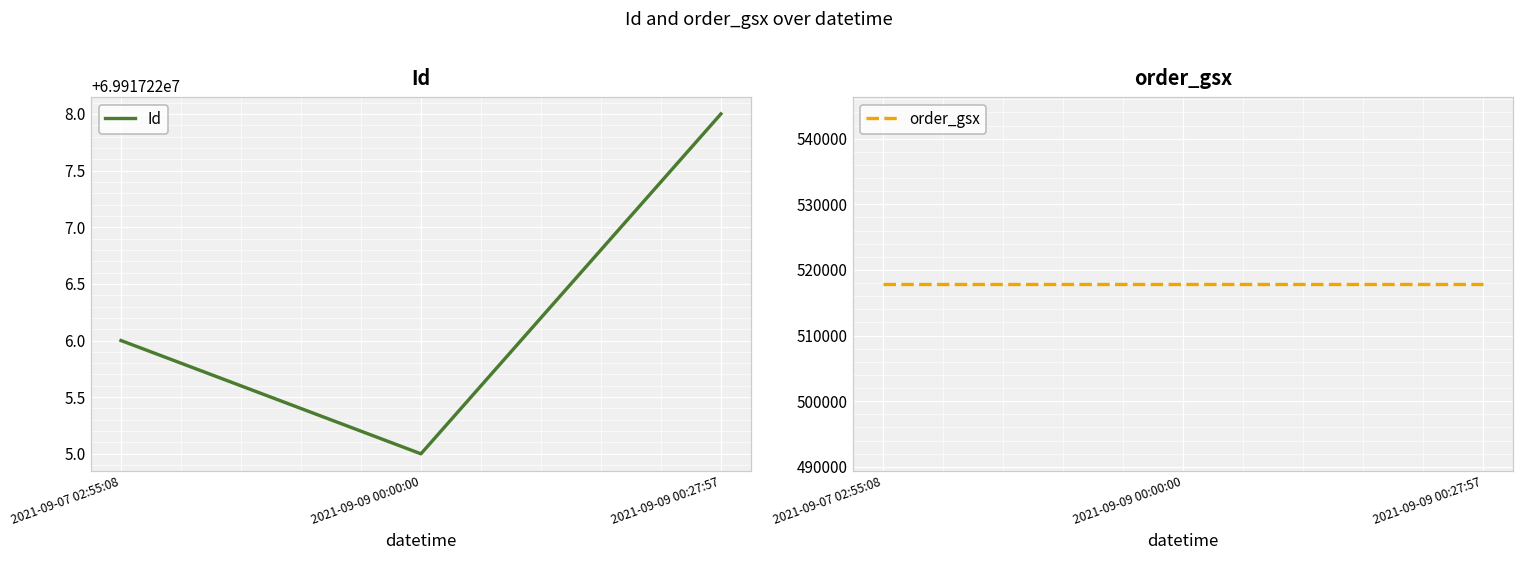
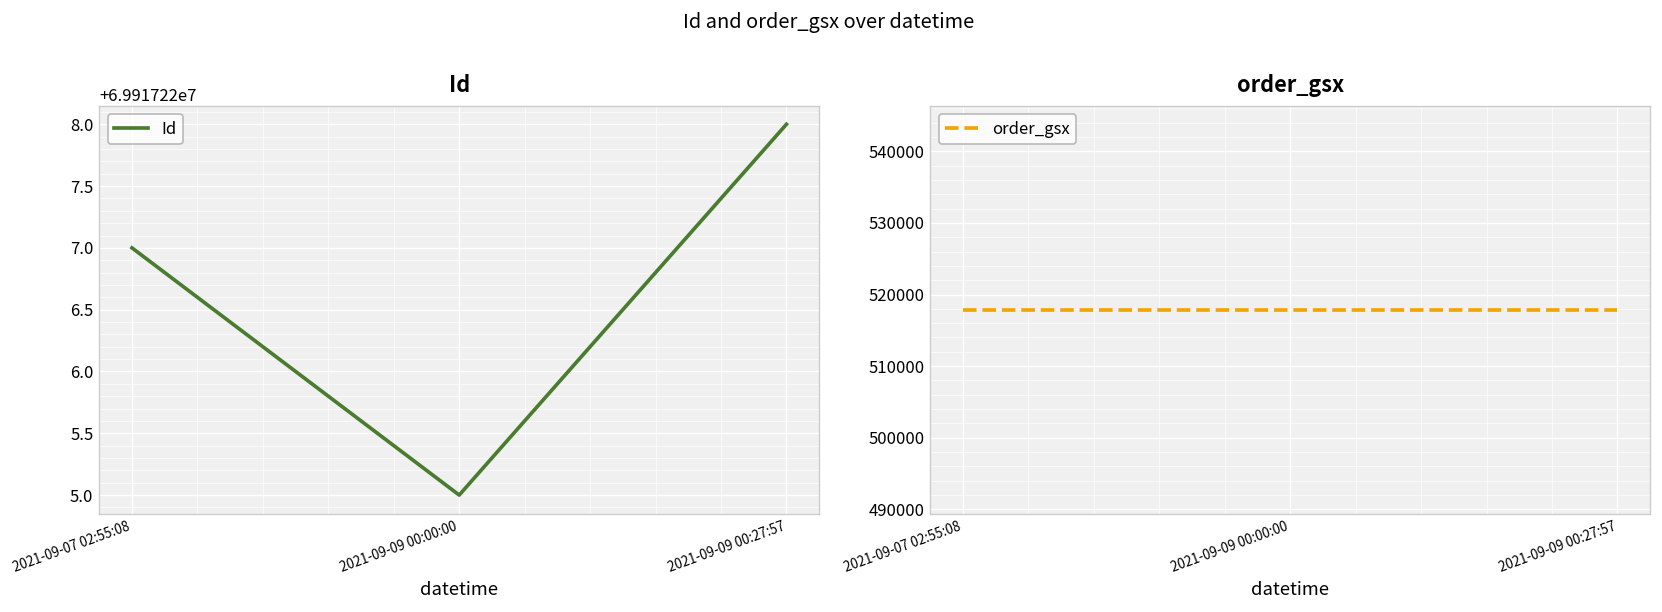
Id, 2021-09-07 02:55:08: 69917226 -> 69917227
